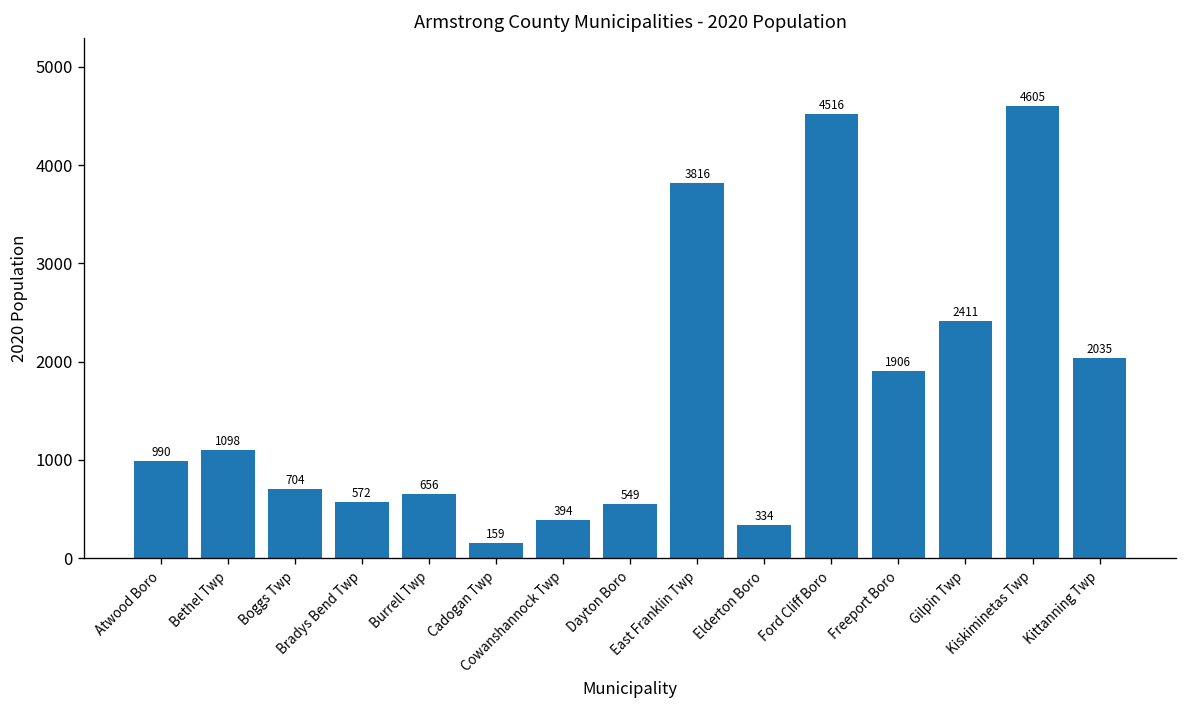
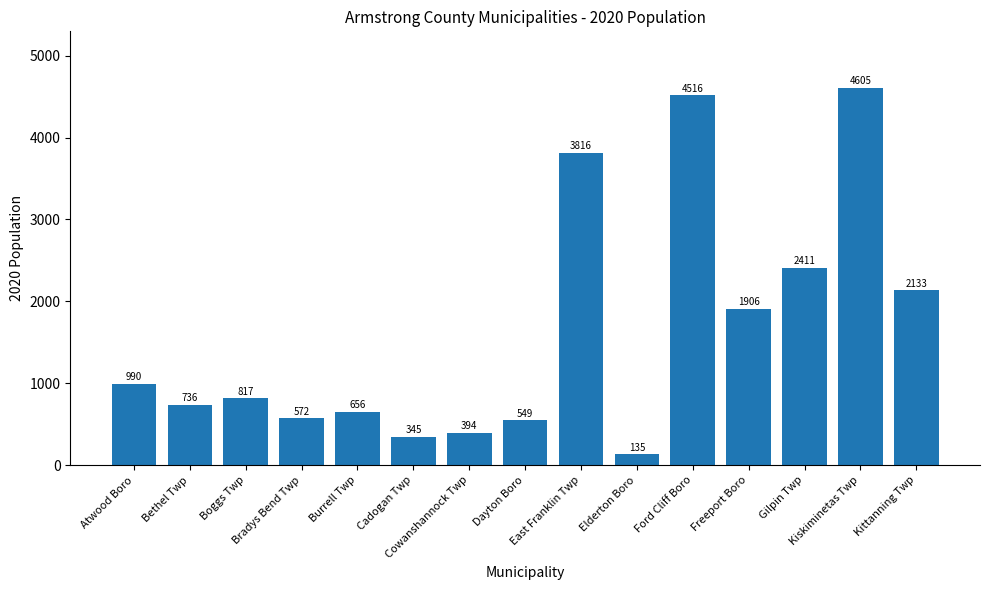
Bethel Twp: 1098 -> 736
Boggs Twp: 704 -> 817
Cadogan Twp: 159 -> 345
Elderton Boro: 334 -> 135
Kittanning Twp: 2035 -> 2133
